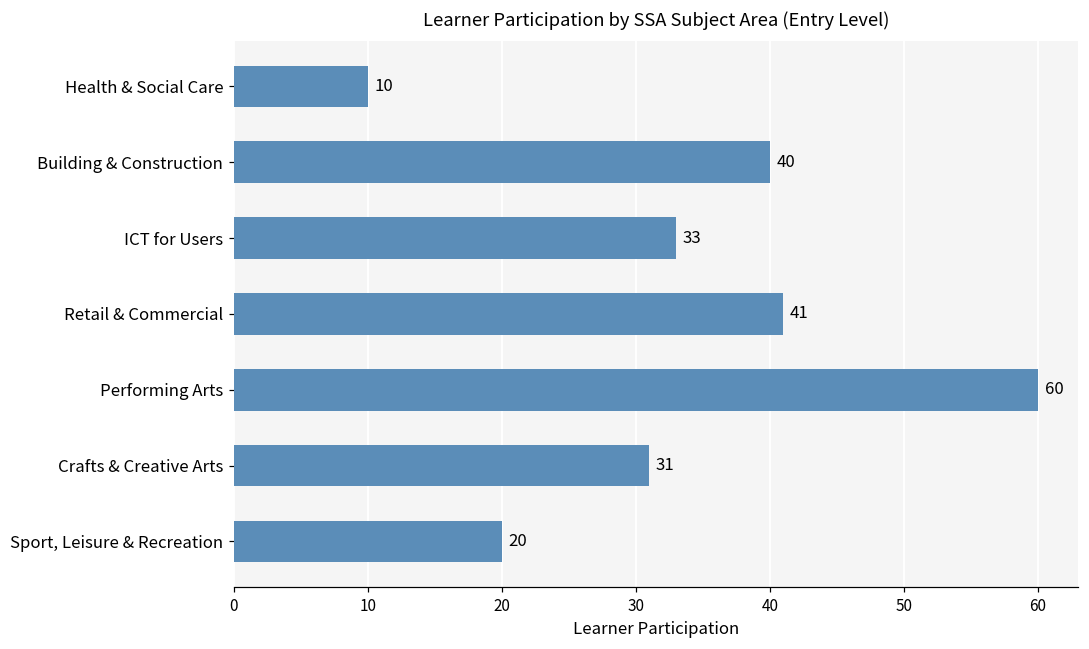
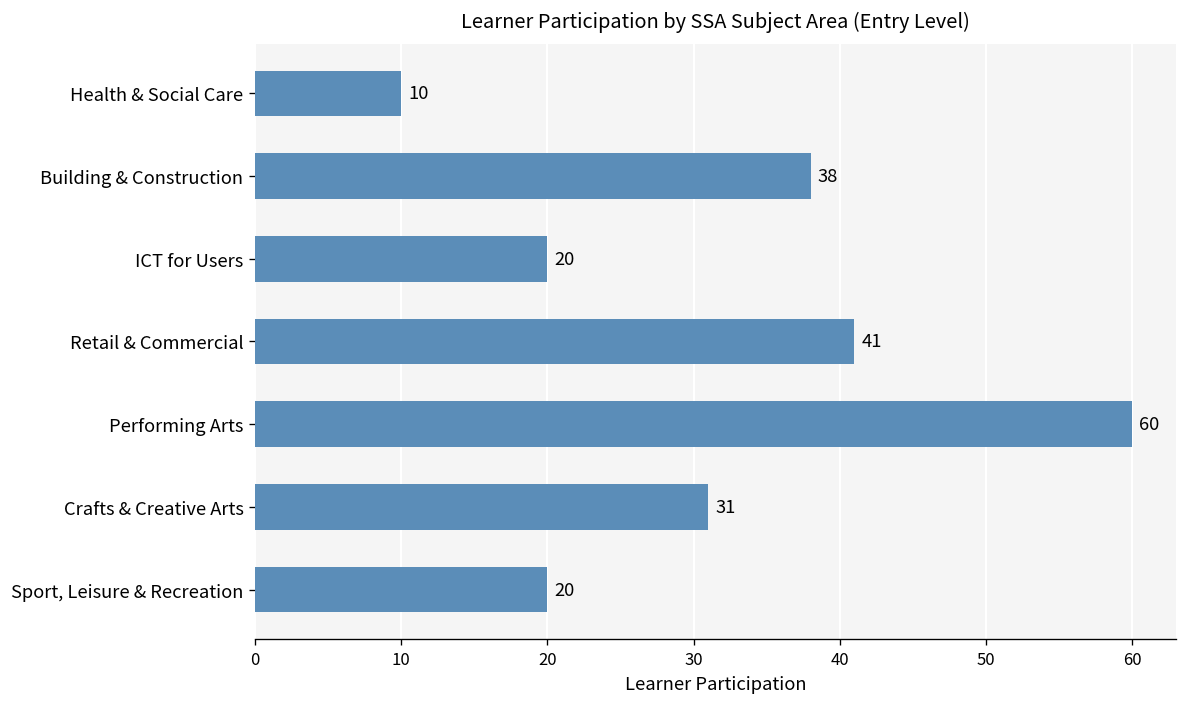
Building & Construction: 40 -> 38
ICT for Users: 33 -> 20
